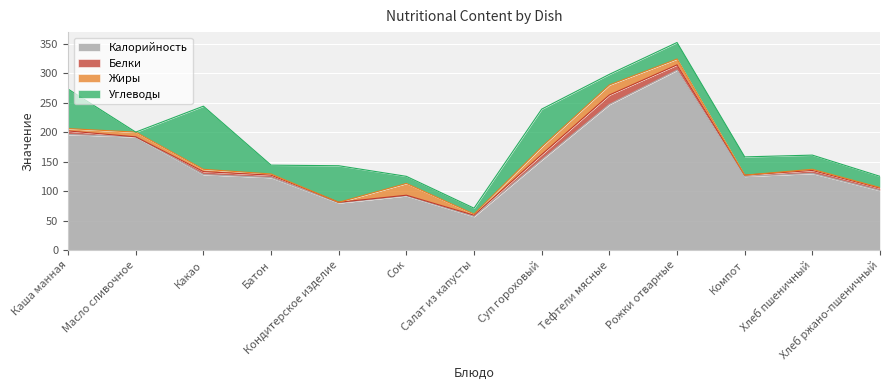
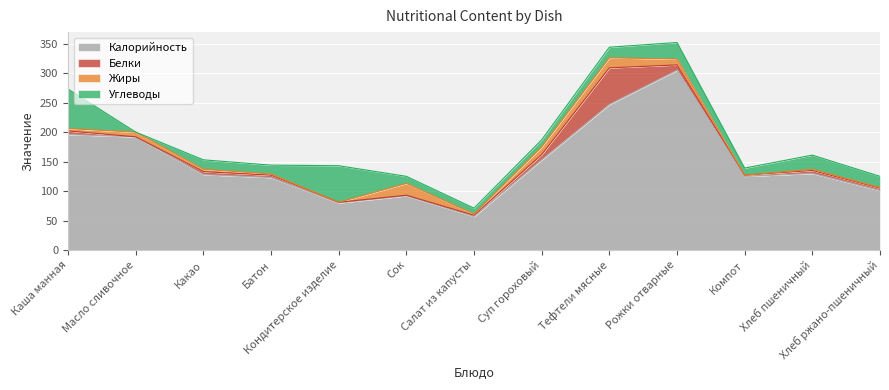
Углеводы, Какао: 110 -> 20
Углеводы, Суп гороховый: 60 -> 10
Белки, Тефтели мясные: 20 -> 60
Углеводы, Компот: 30 -> 10
